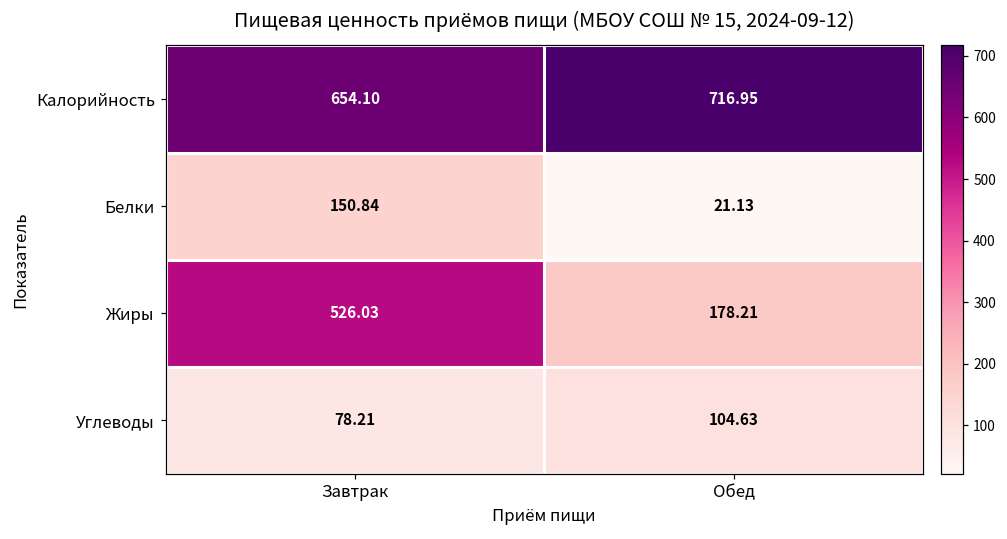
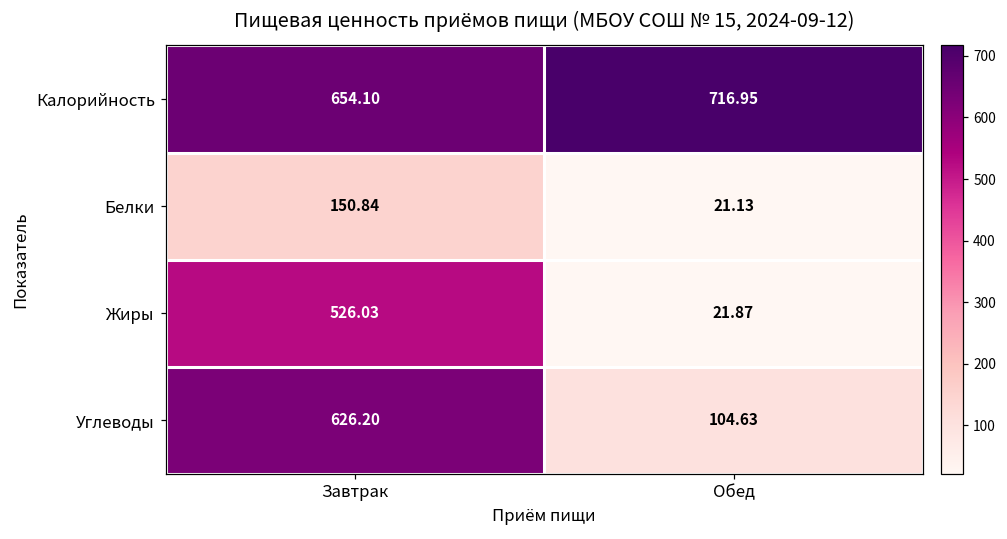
Жиры, Обед: 178.21 -> 21.87
Углеводы, Завтрак: 78.21 -> 626.20
